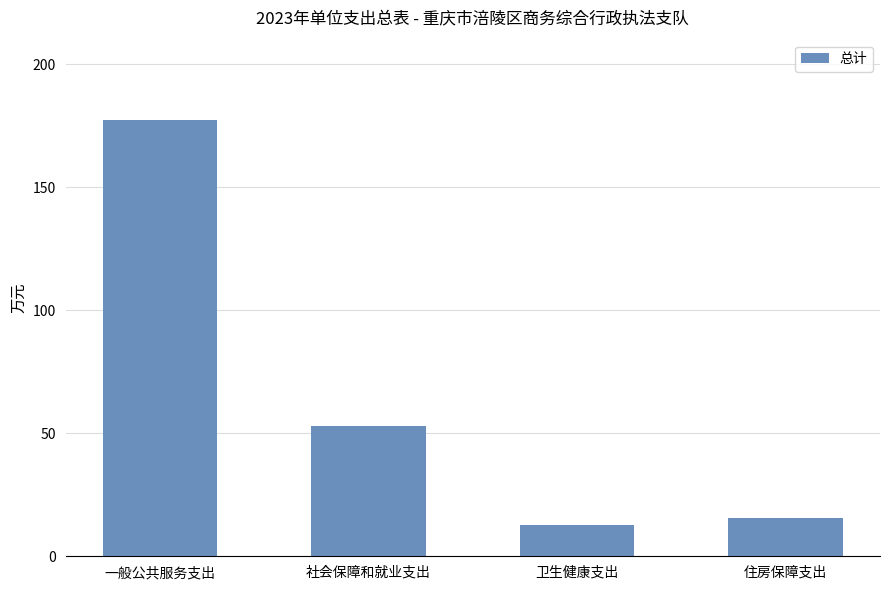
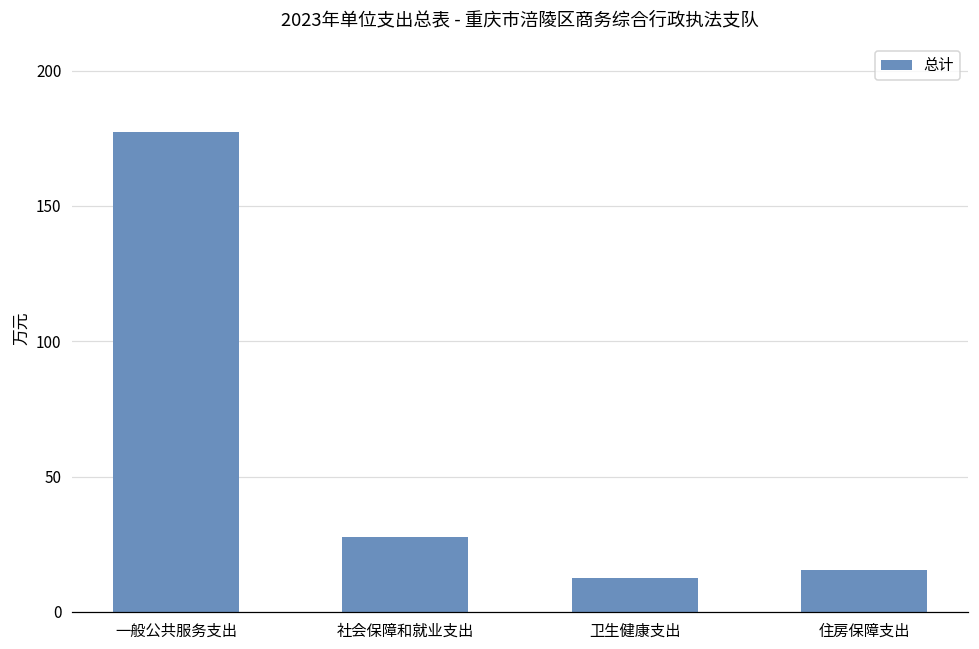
社会保障和就业支出: 53 -> 28
